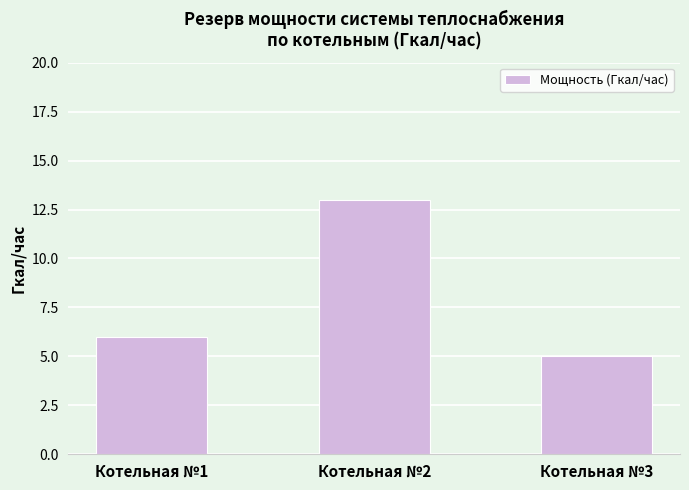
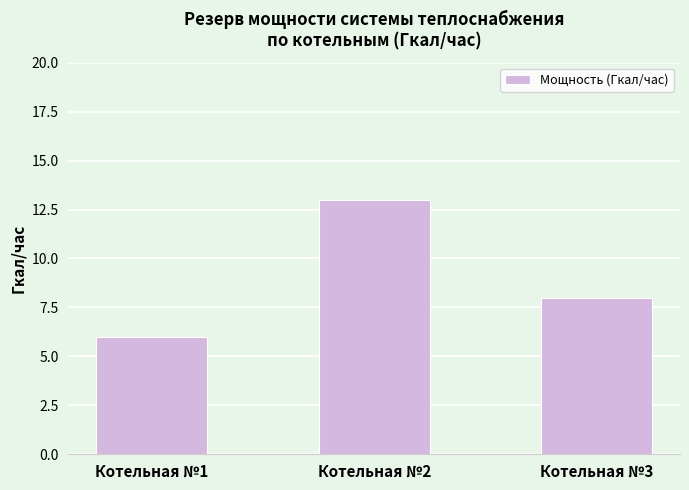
Котельная №3: 5 -> 8
